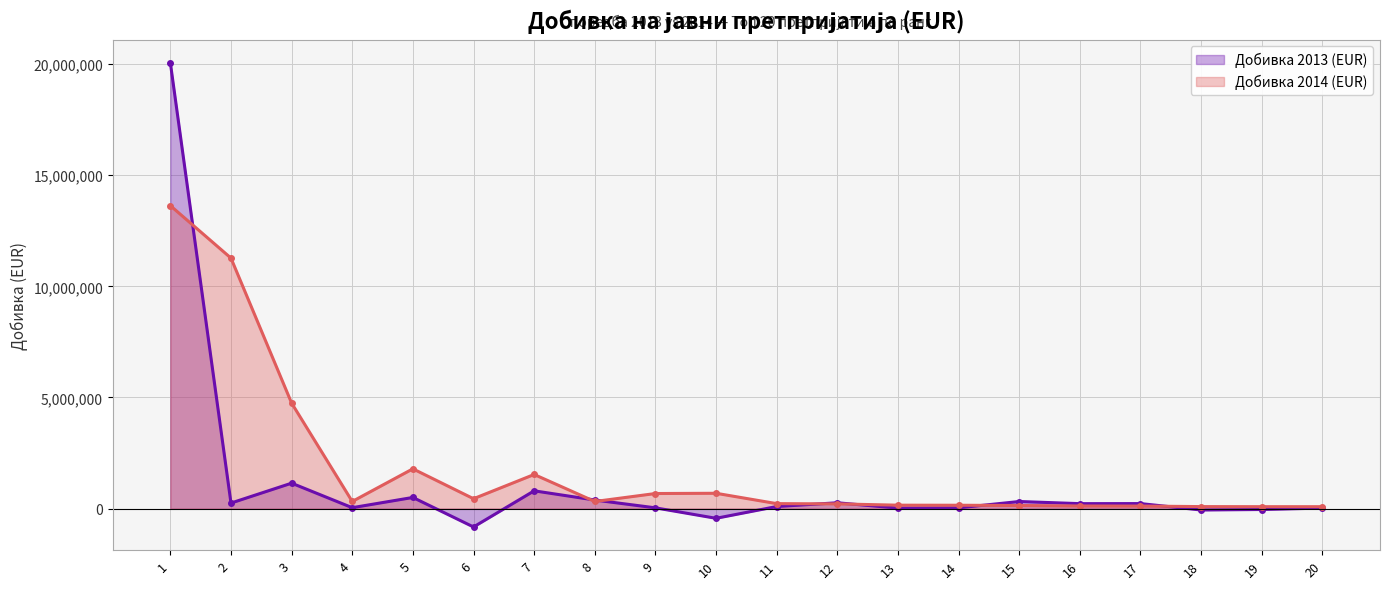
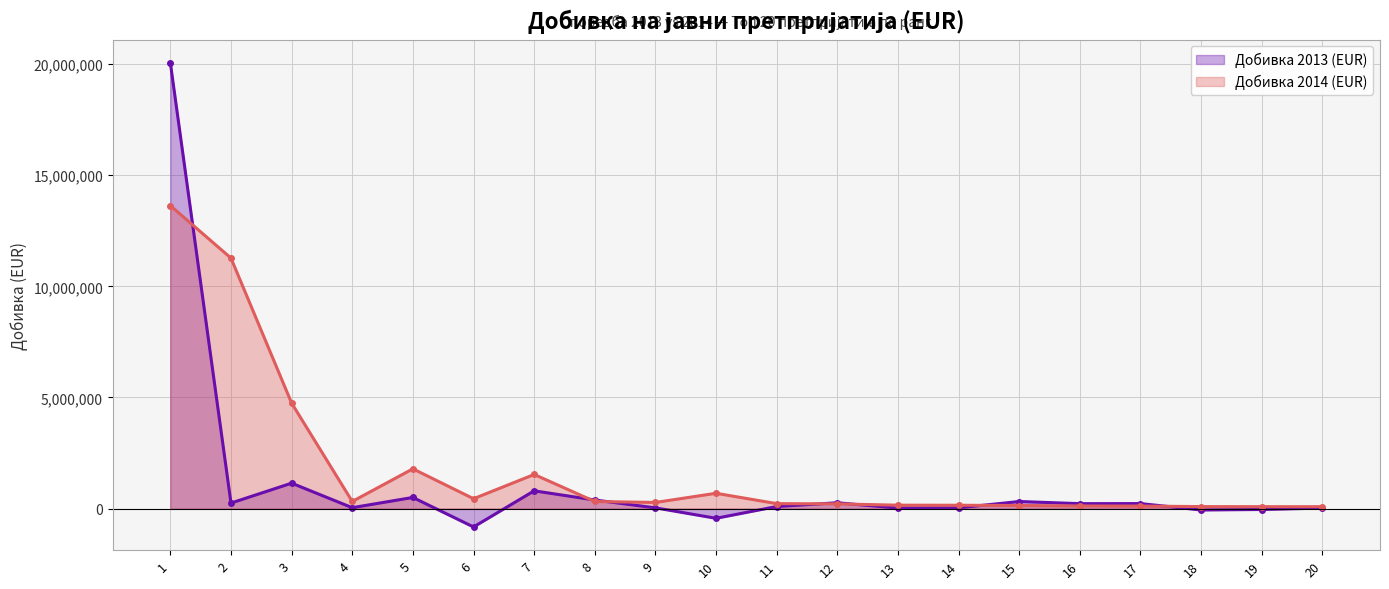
Добивка 2014 (EUR), 9: 700,000 -> 300,000
